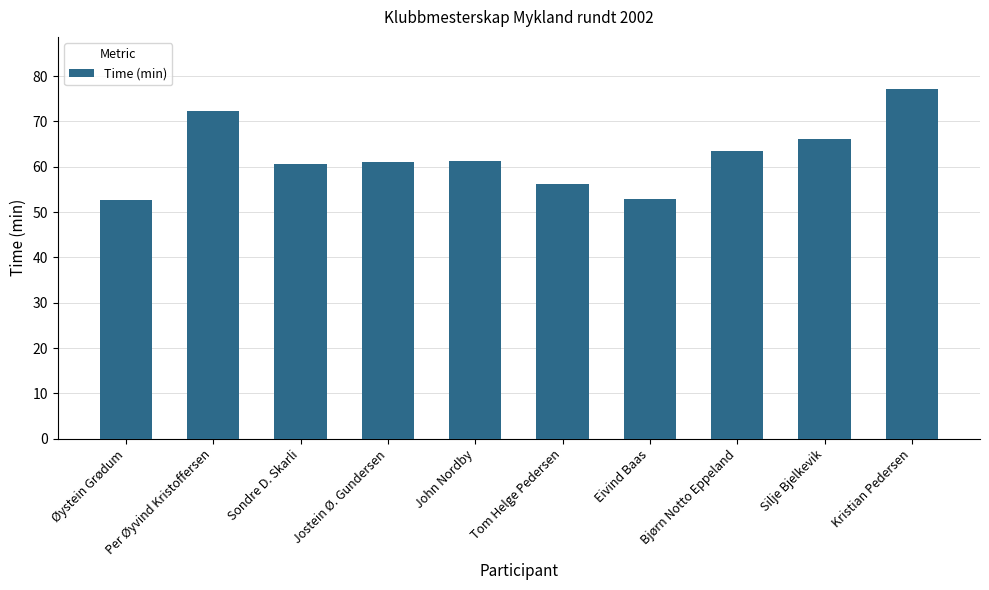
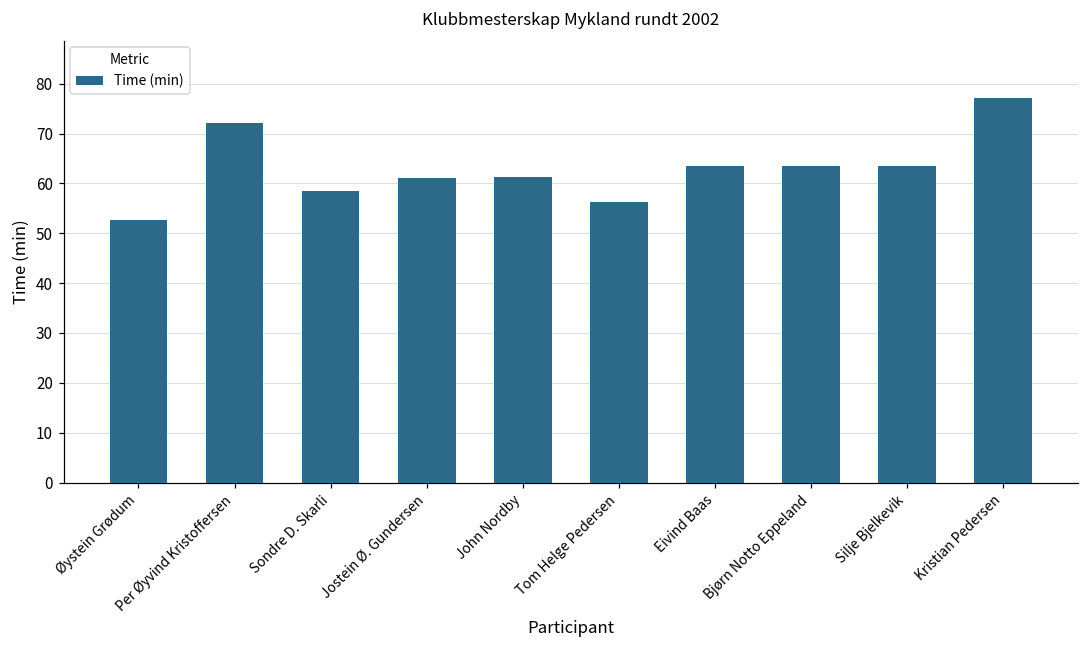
Sondre D. Skarli: 61 -> 59
Eivind Baas: 53 -> 64
Silje Bjelkevik: 66 -> 64
